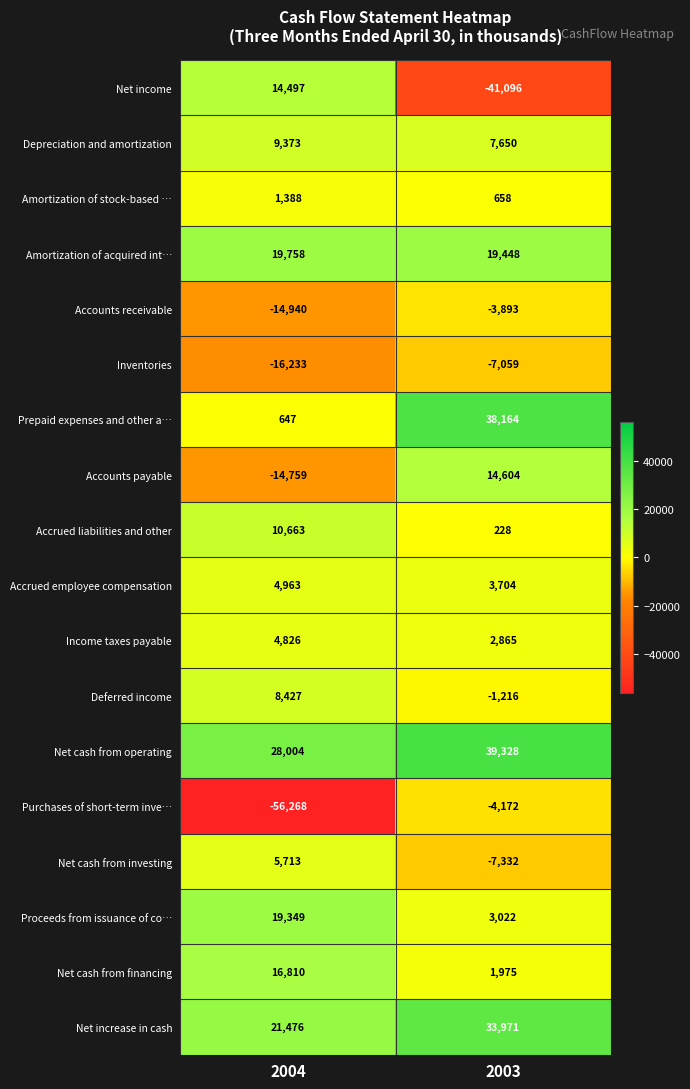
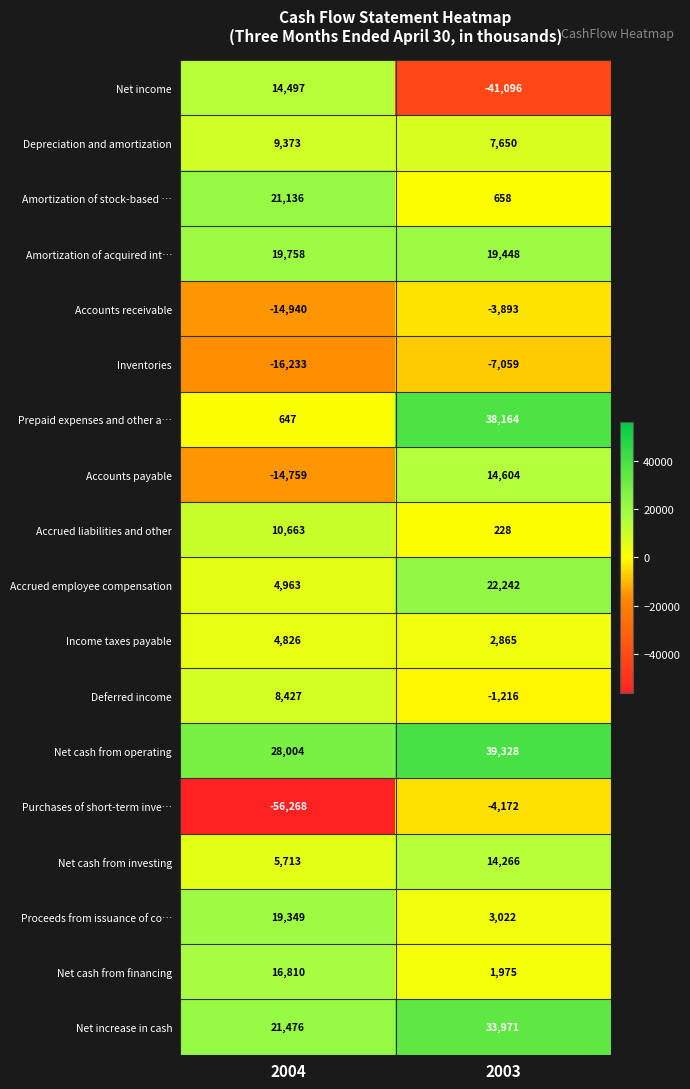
Amortization of stock-based …, 2004: 1,388 -> 21,136
Accrued employee compensation, 2003: 3,704 -> 22,242
Net cash from investing, 2003: -7,332 -> 14,266
